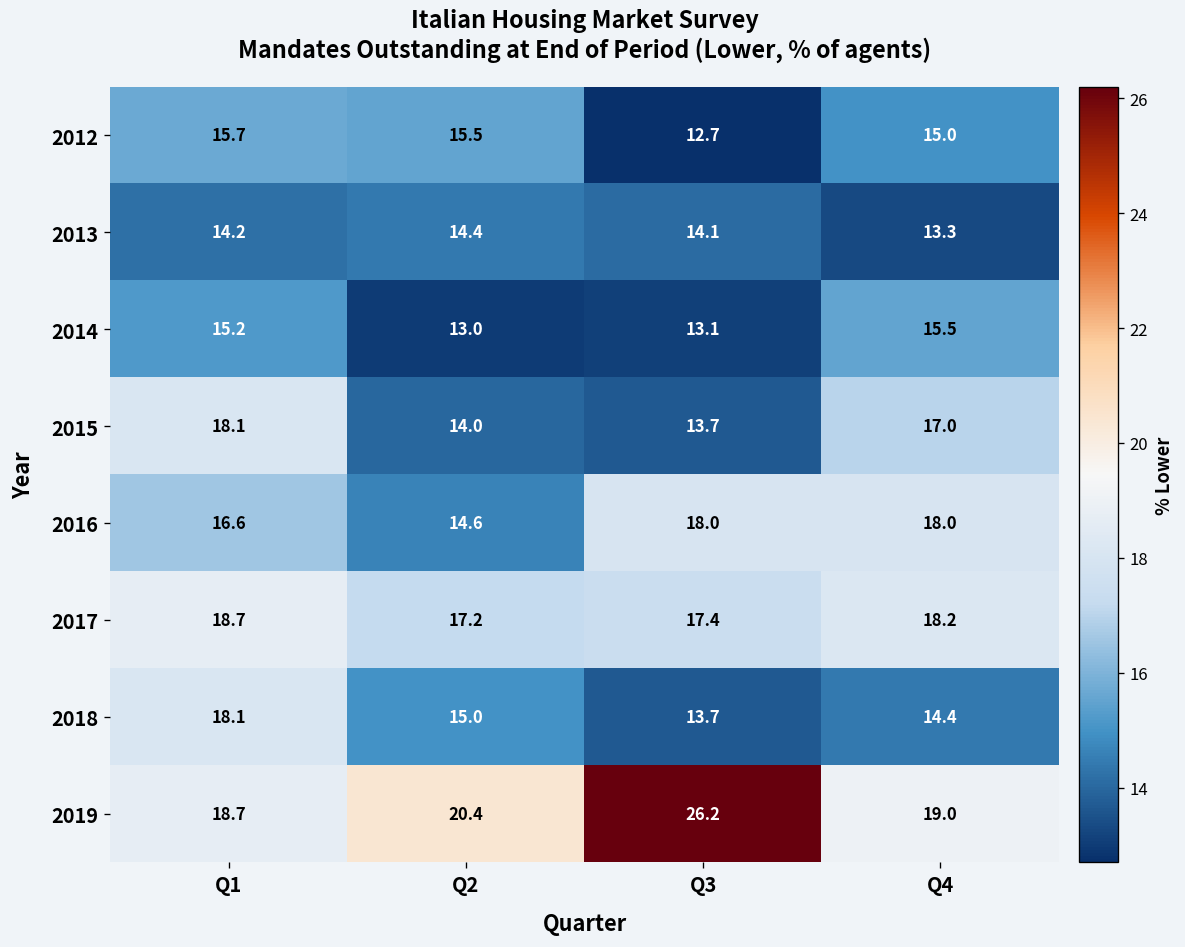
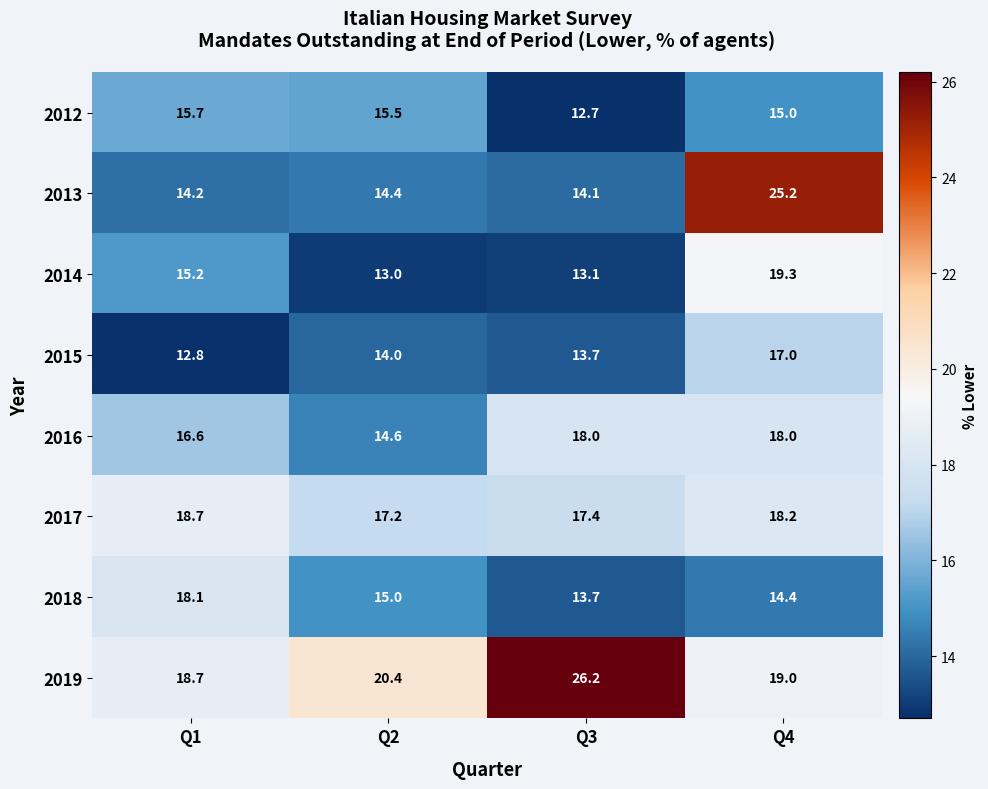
2013, Q4: 13.3 -> 25.2
2014, Q4: 15.5 -> 19.3
2015, Q1: 18.1 -> 12.8
